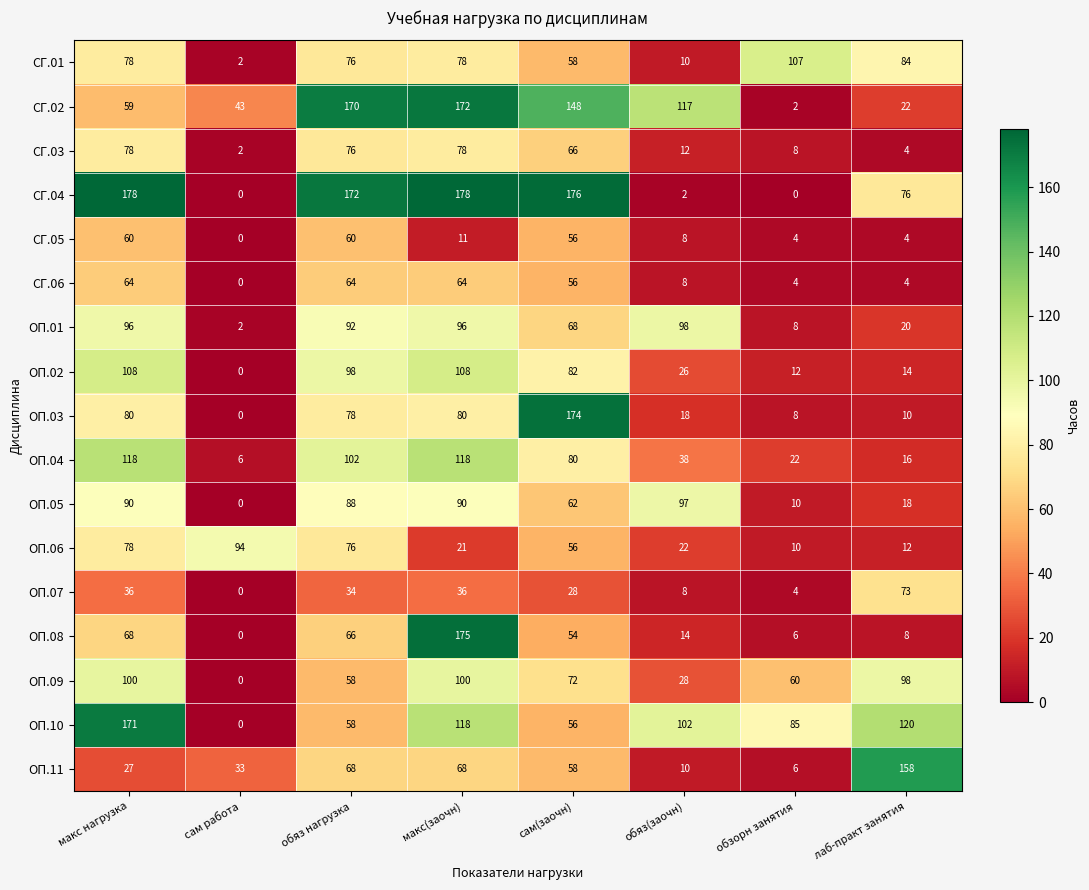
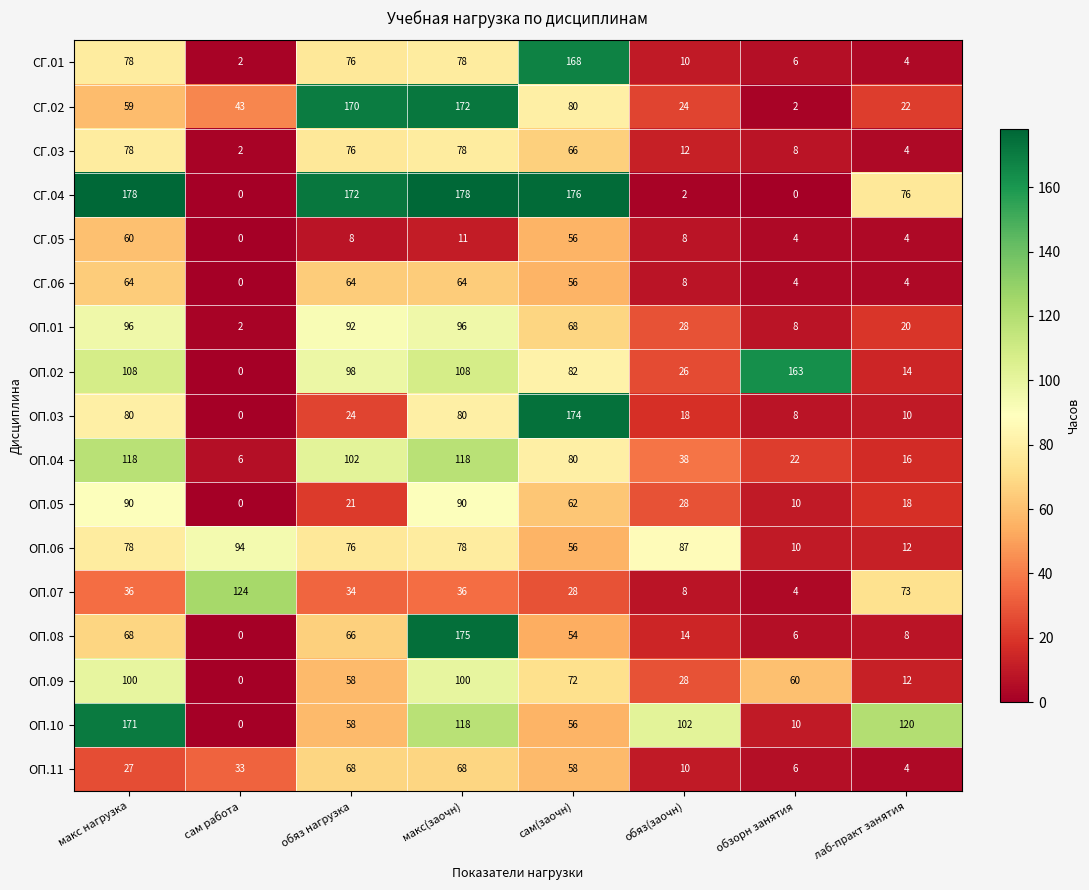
СГ.01, сам(заочн): 58 -> 168
СГ.01, обзорн занятия: 107 -> 6
СГ.01, лаб-практ занятия: 84 -> 4
СГ.02, сам(заочн): 148 -> 80
СГ.02, обяз(заочн): 117 -> 24
СГ.05, обяз нагрузка: 60 -> 8
ОП.01, обяз(заочн): 98 -> 28
ОП.02, обзорн занятия: 12 -> 163
ОП.03, обяз нагрузка: 78 -> 24
ОП.05, обяз нагрузка: 88 -> 21
ОП.05, обяз(заочн): 97 -> 28
ОП.06, макс(заочн): 21 -> 78
ОП.06, обяз(заочн): 22 -> 87
ОП.07, сам работа: 0 -> 124
ОП.09, лаб-практ занятия: 98 -> 12
ОП.10, обзорн занятия: 85 -> 10
ОП.11, лаб-практ занятия: 158 -> 4
